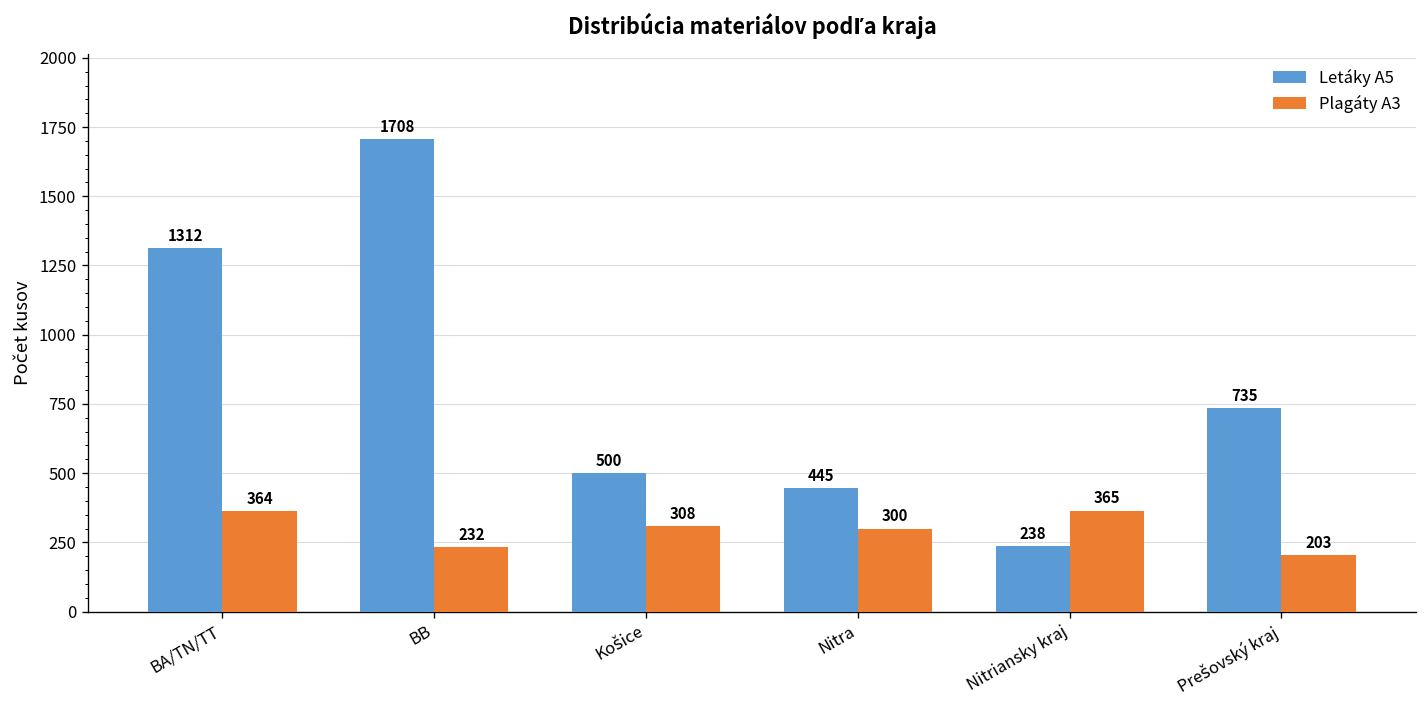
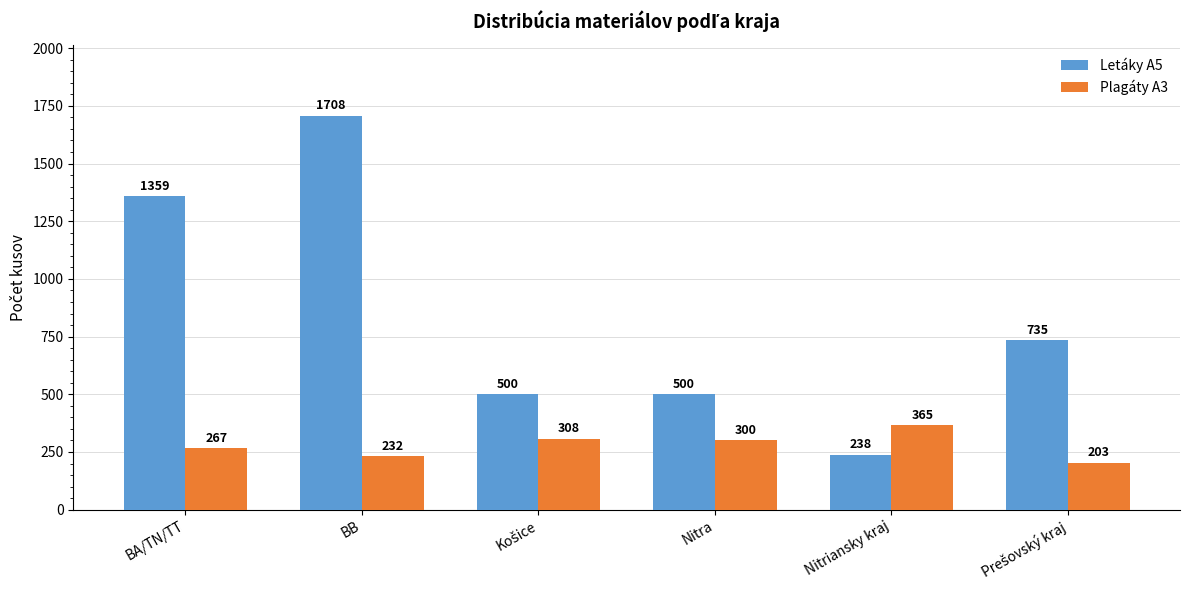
Letáky A5, BA/TN/TT: 1312 -> 1359
Plagáty A3, BA/TN/TT: 364 -> 267
Letáky A5, Nitra: 445 -> 500
